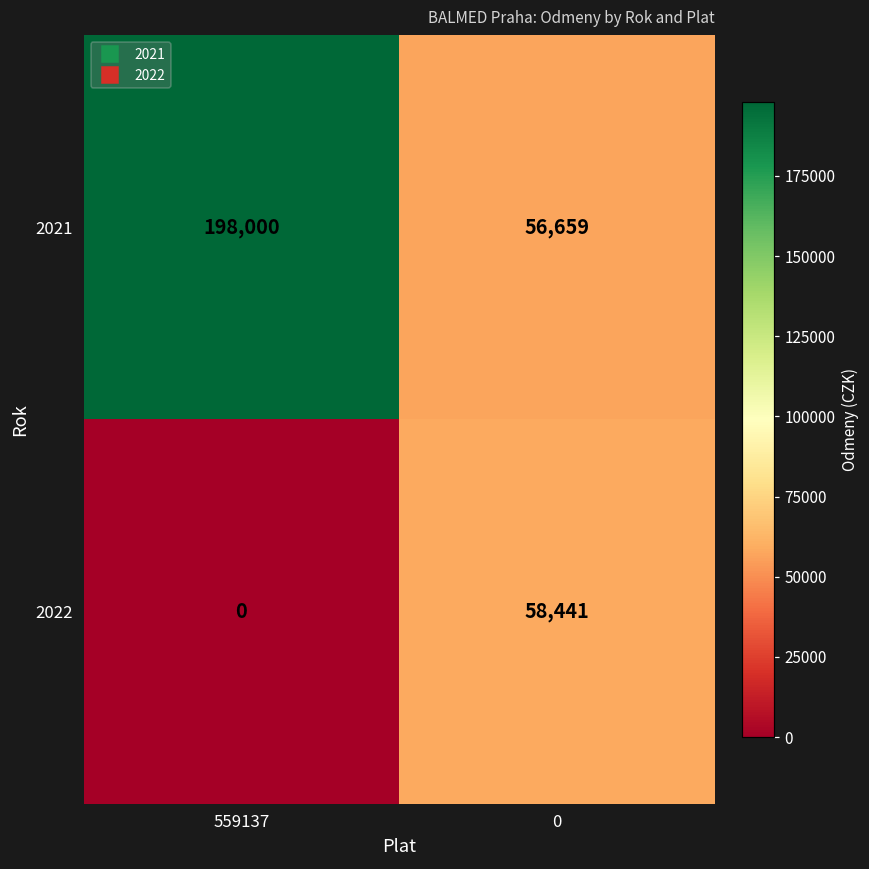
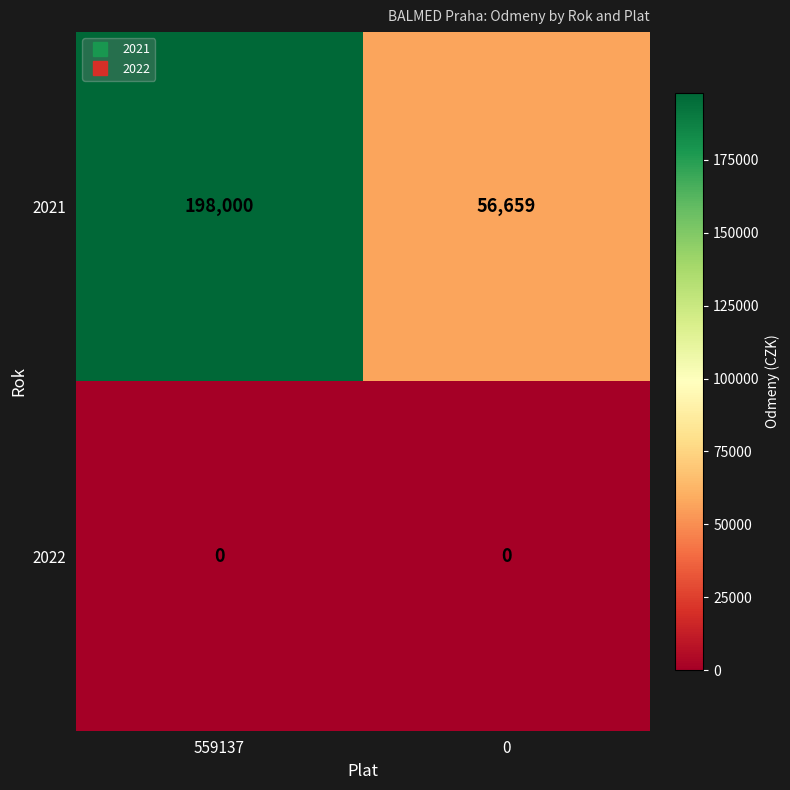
2022, 0: 58,441 -> 0
